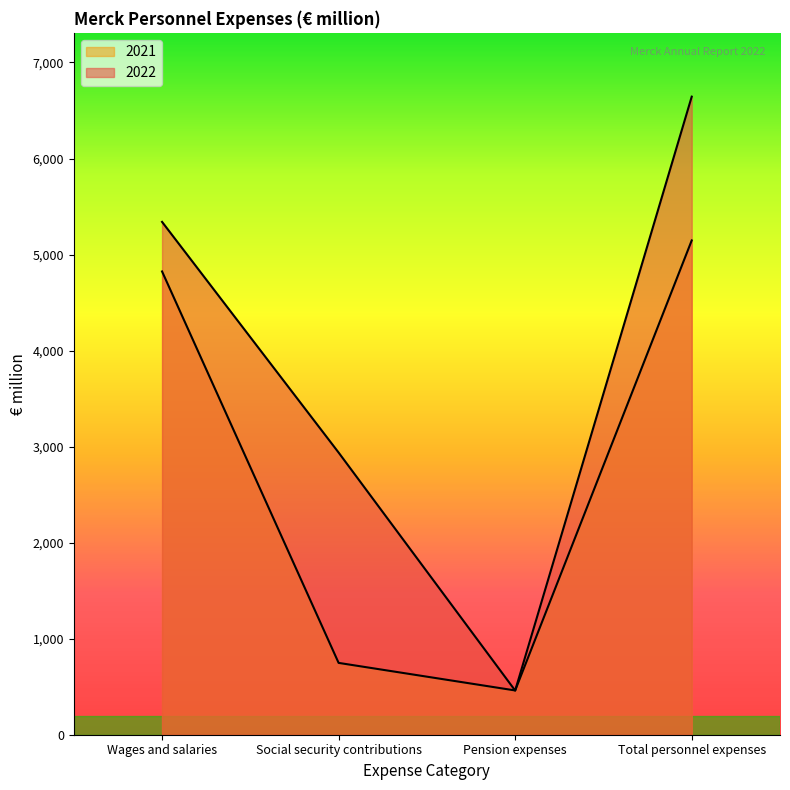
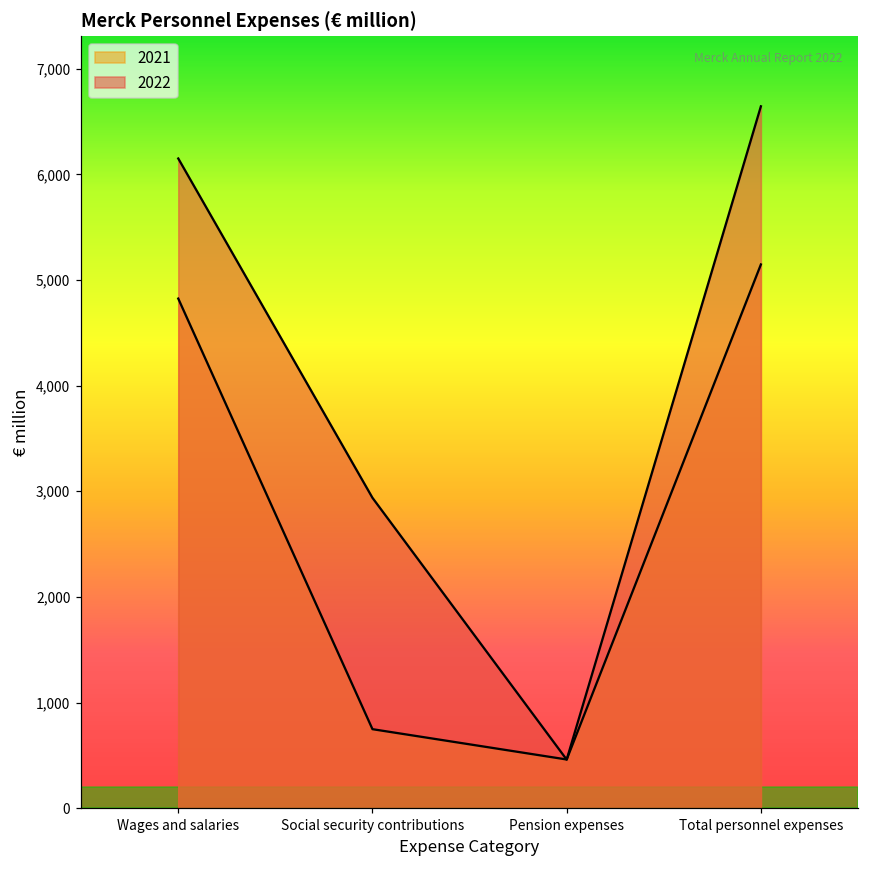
2022, Wages and salaries: 5,300 -> 6,200
